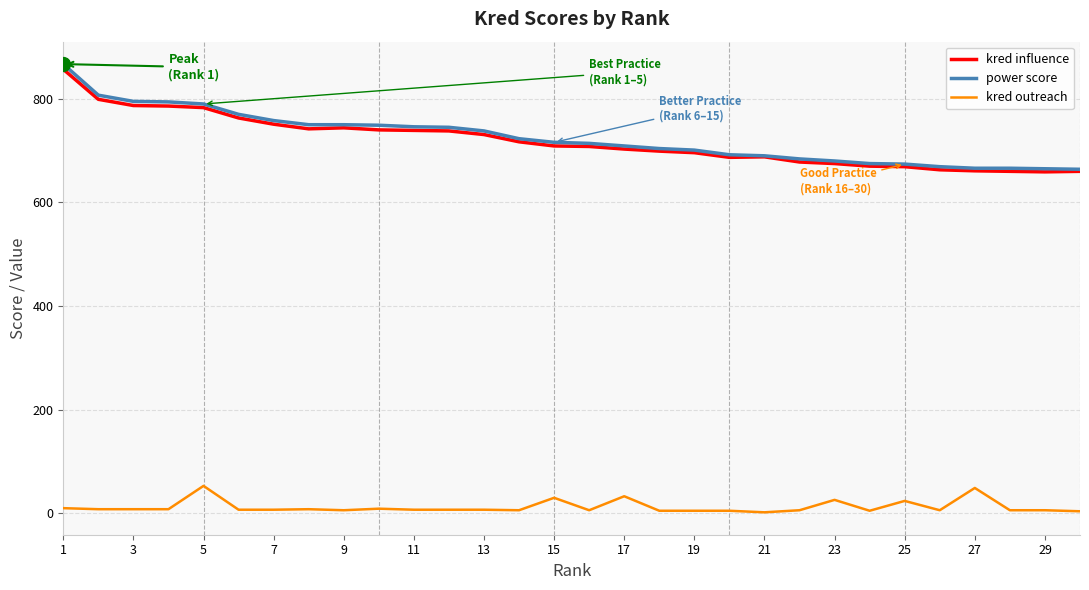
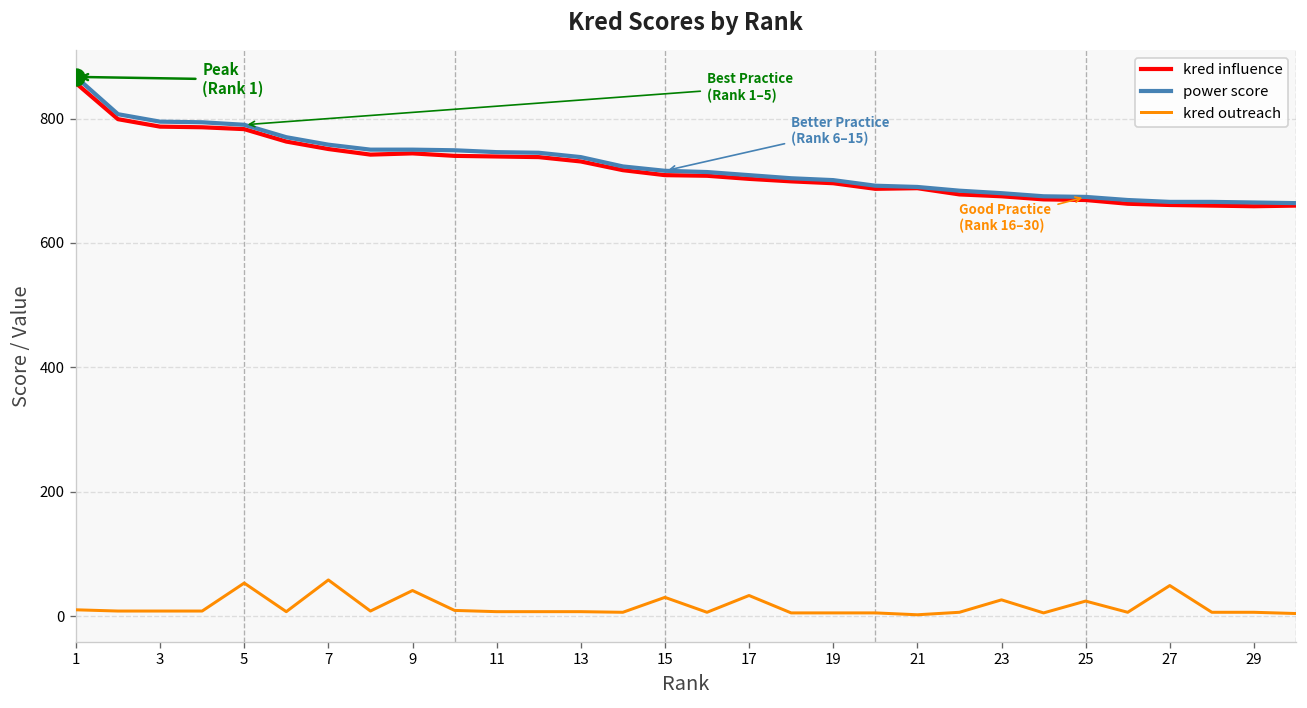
kred outreach, 7: 10 -> 60
kred outreach, 9: 10 -> 40
